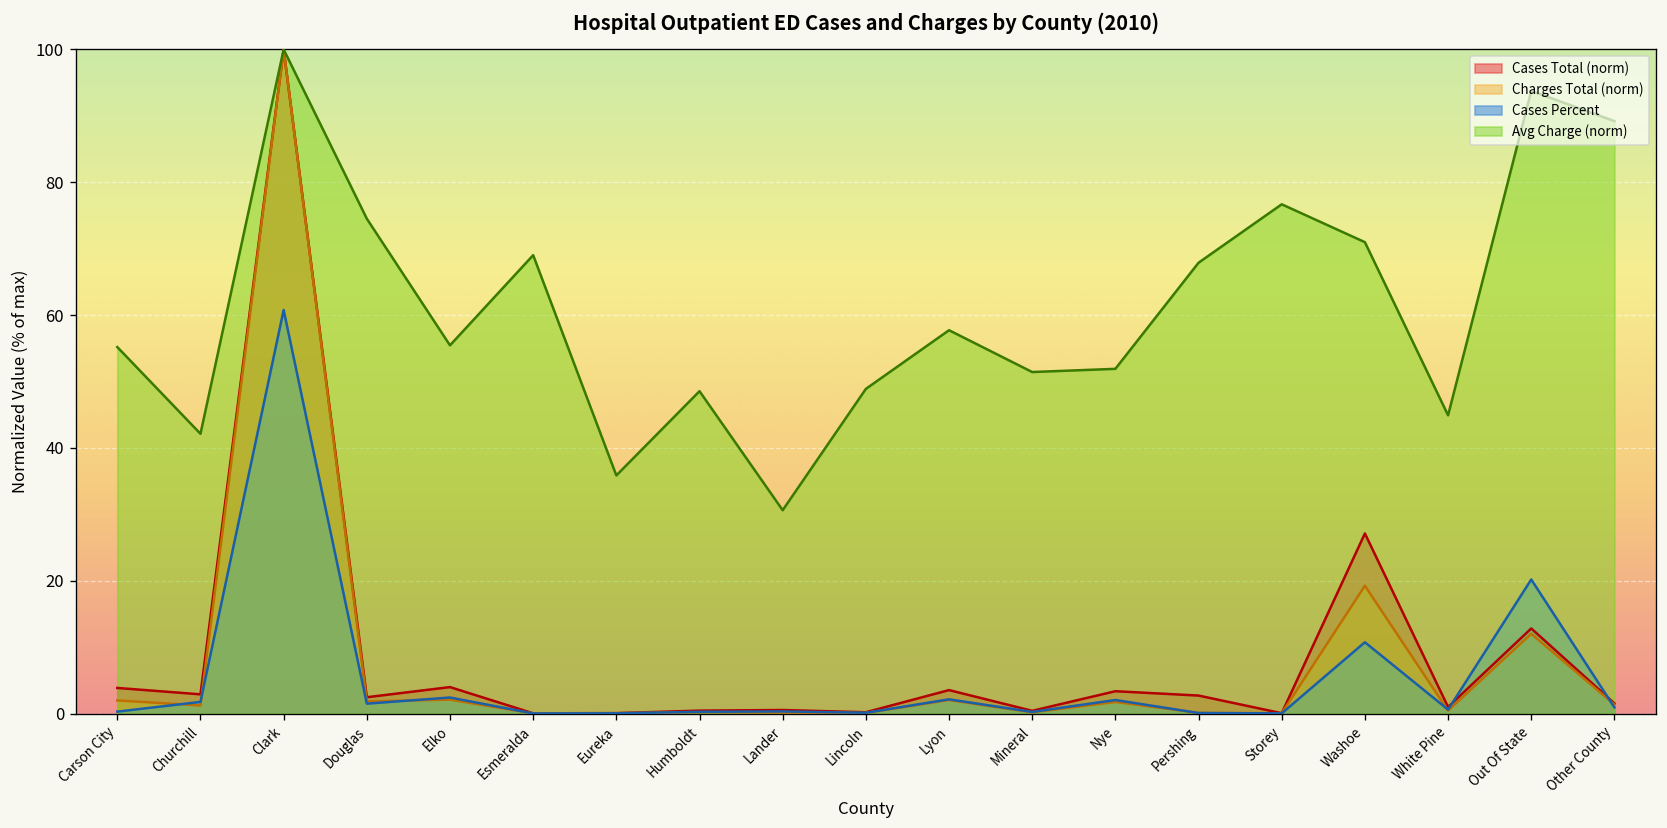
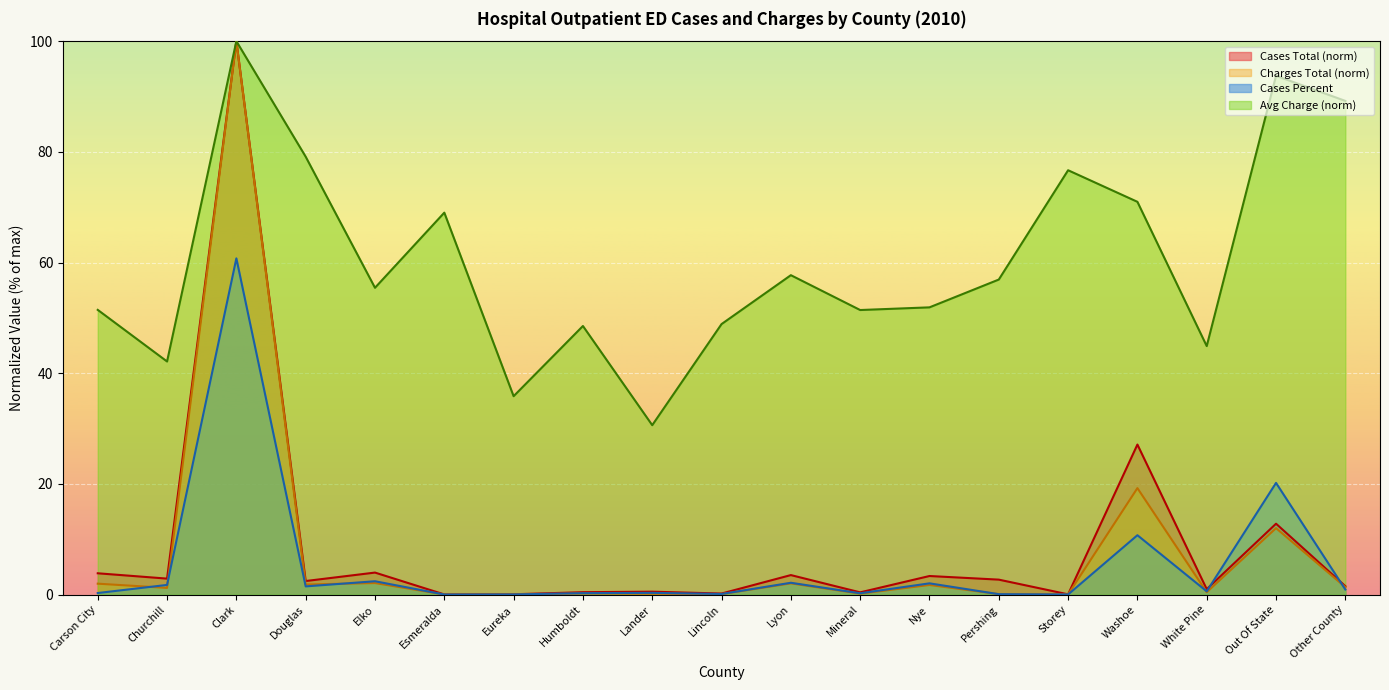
Avg Charge (norm), Carson City: 55 -> 51
Avg Charge (norm), Douglas: 75 -> 79
Avg Charge (norm), Pershing: 68 -> 57
